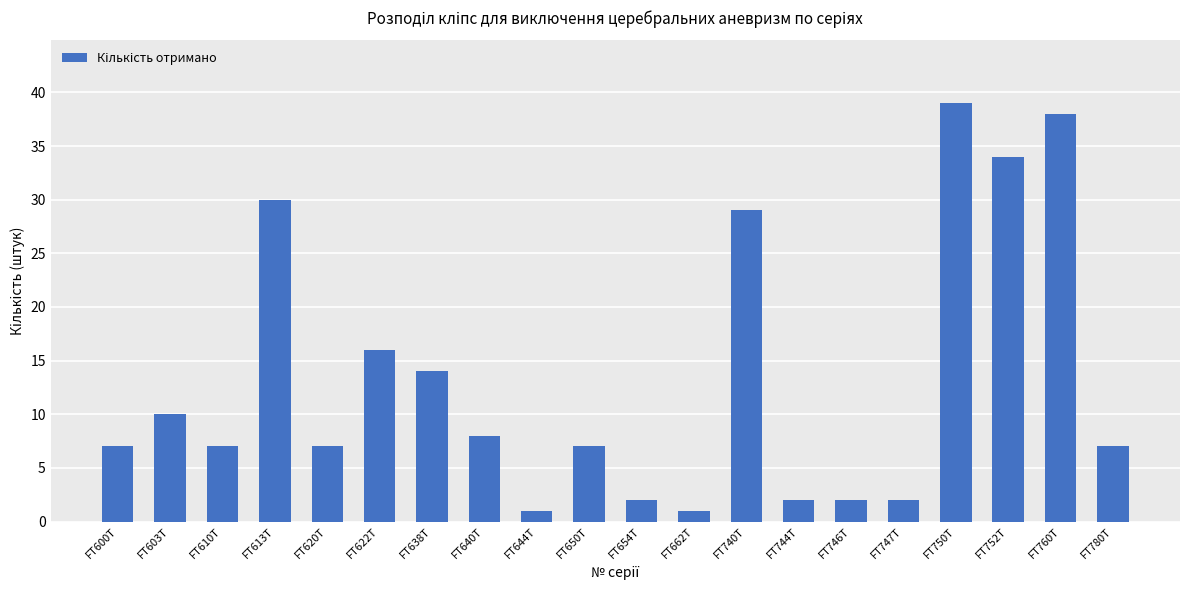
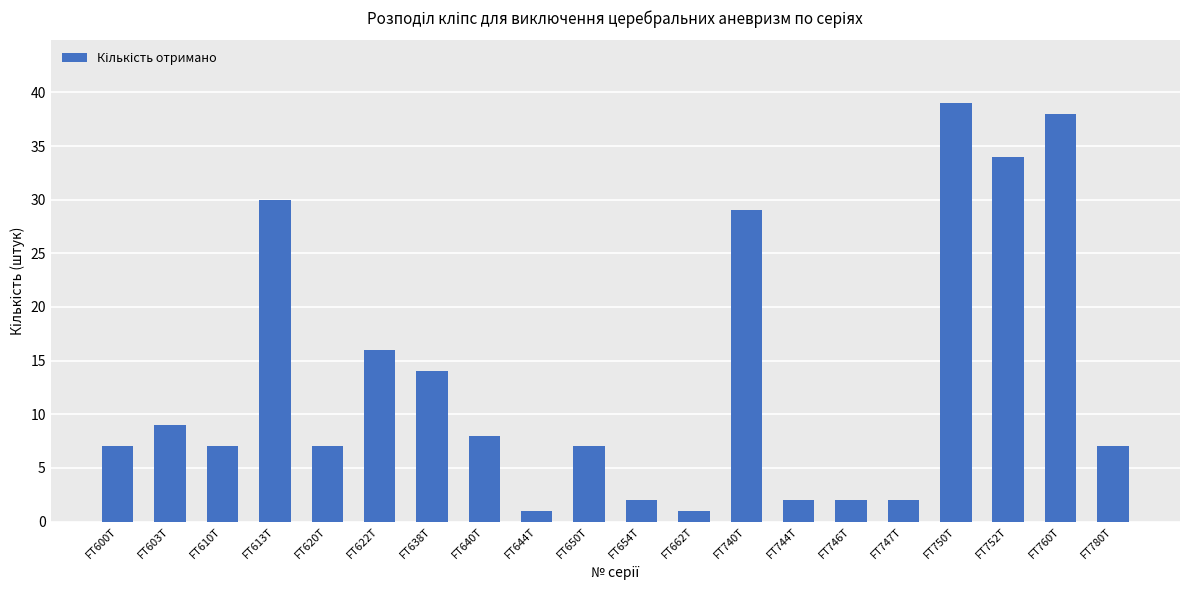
FT603T: 10 -> 9
